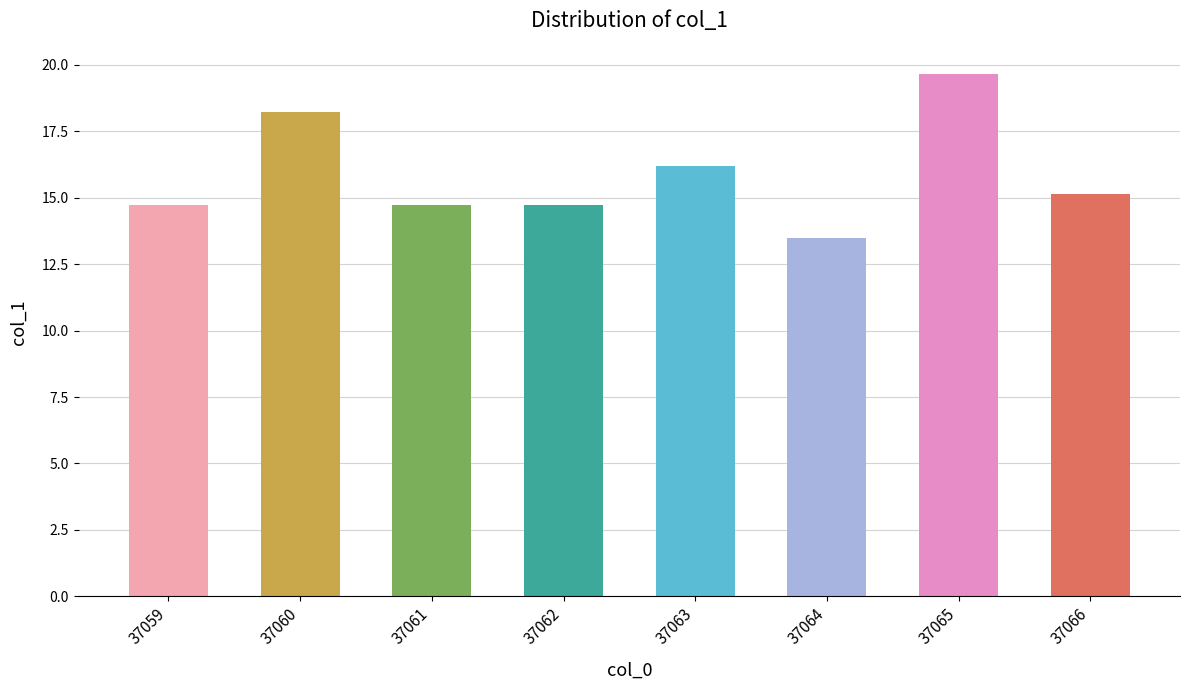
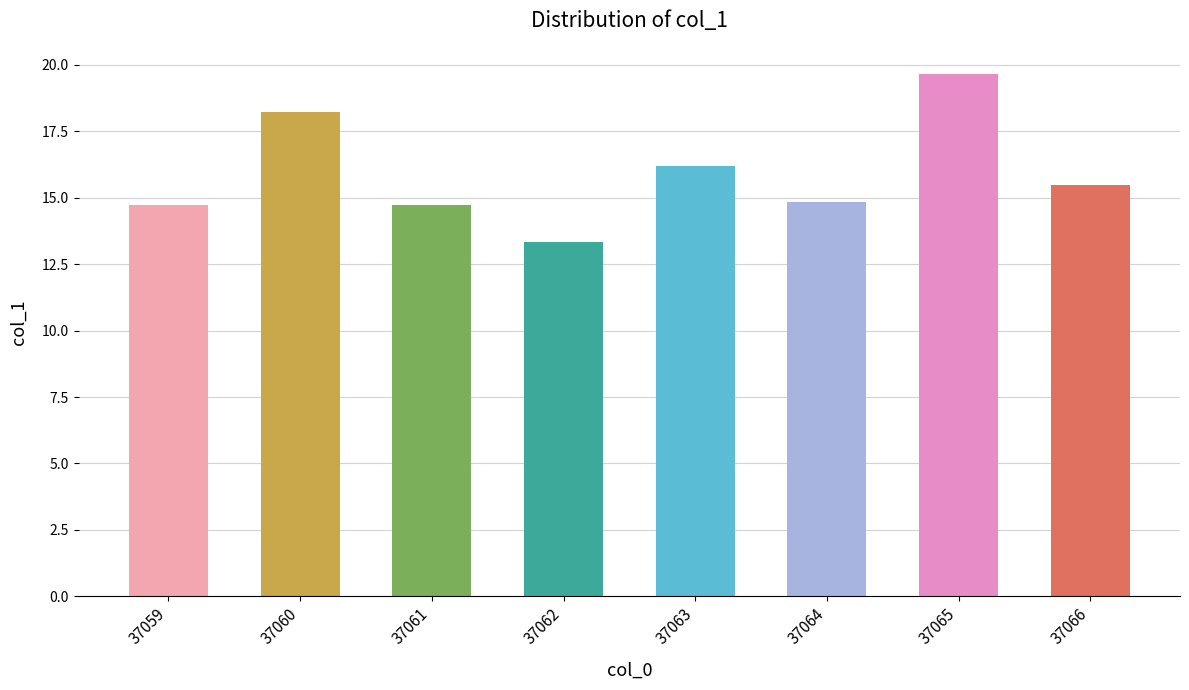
37062: 14.7 -> 13.4
37064: 13.5 -> 14.9
37066: 15.1 -> 15.5
